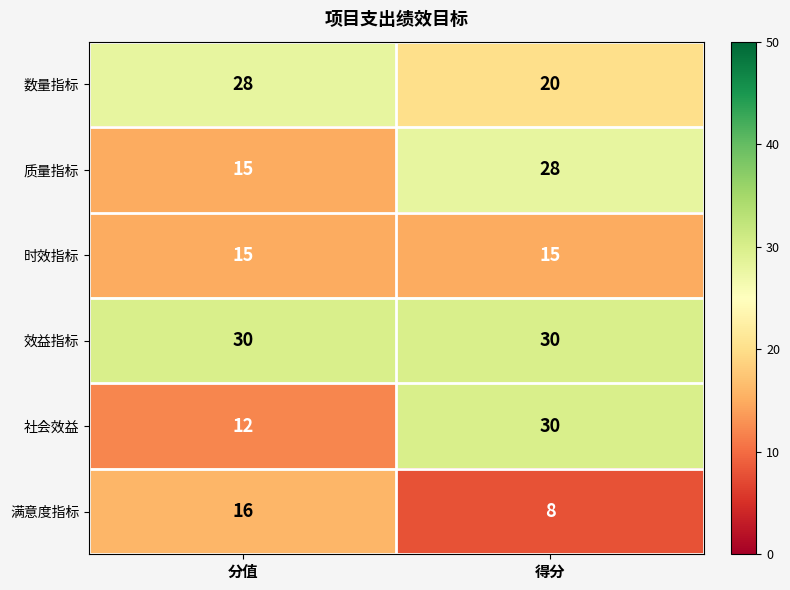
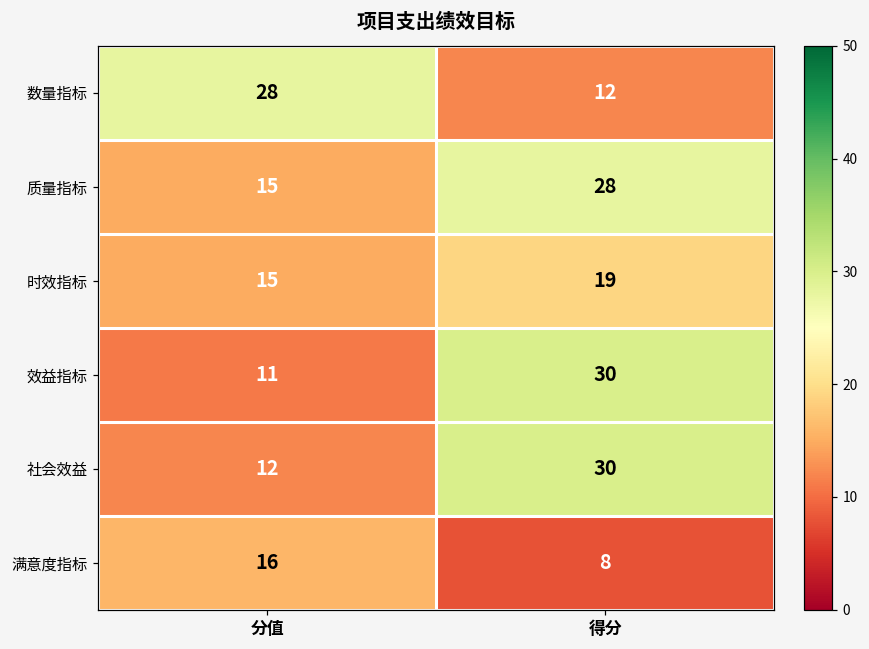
数量指标, 得分: 20 -> 12
时效指标, 得分: 15 -> 19
效益指标, 分值: 30 -> 11
